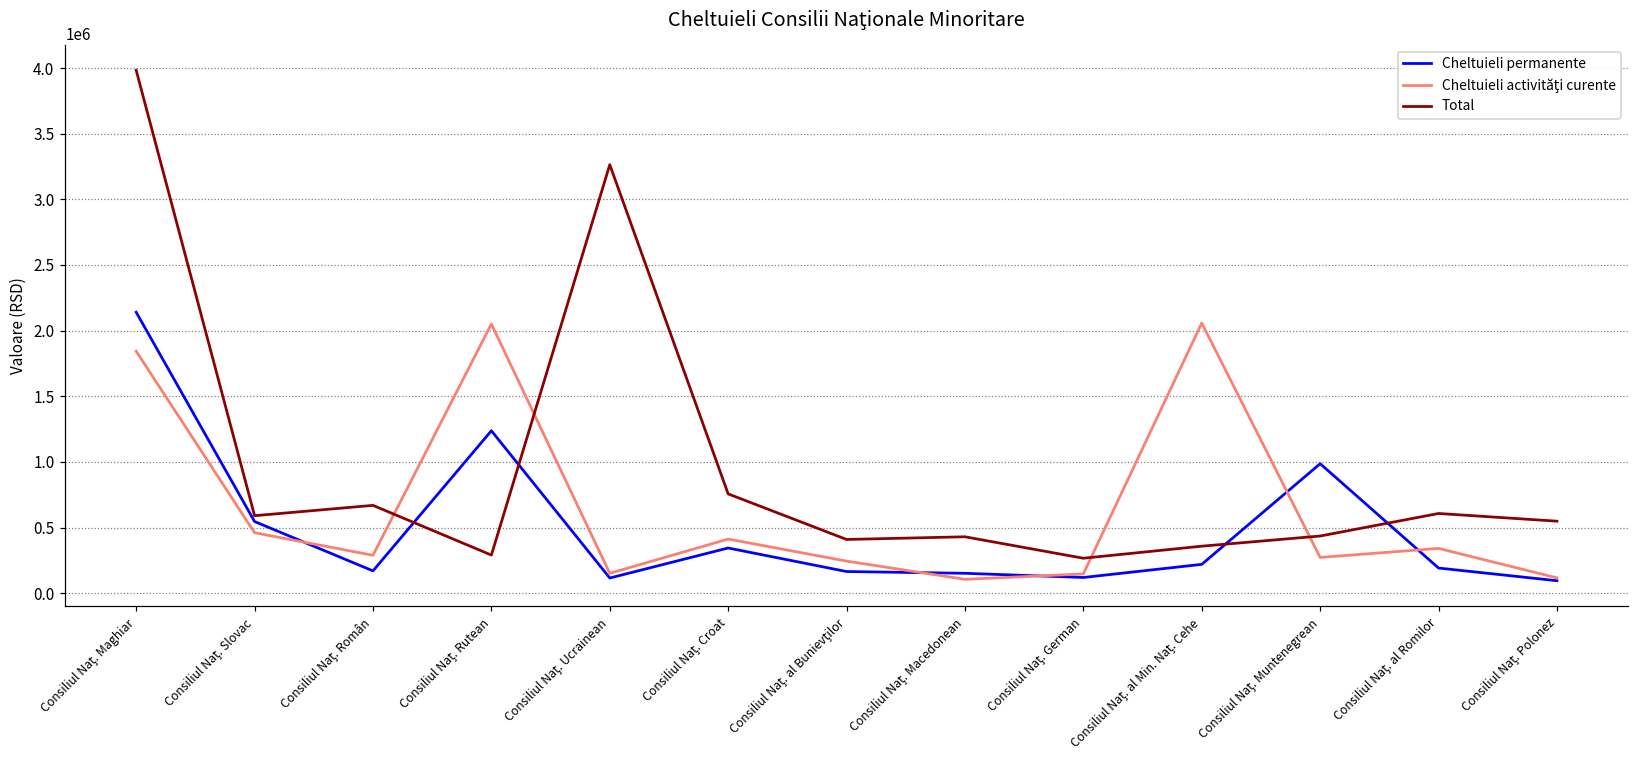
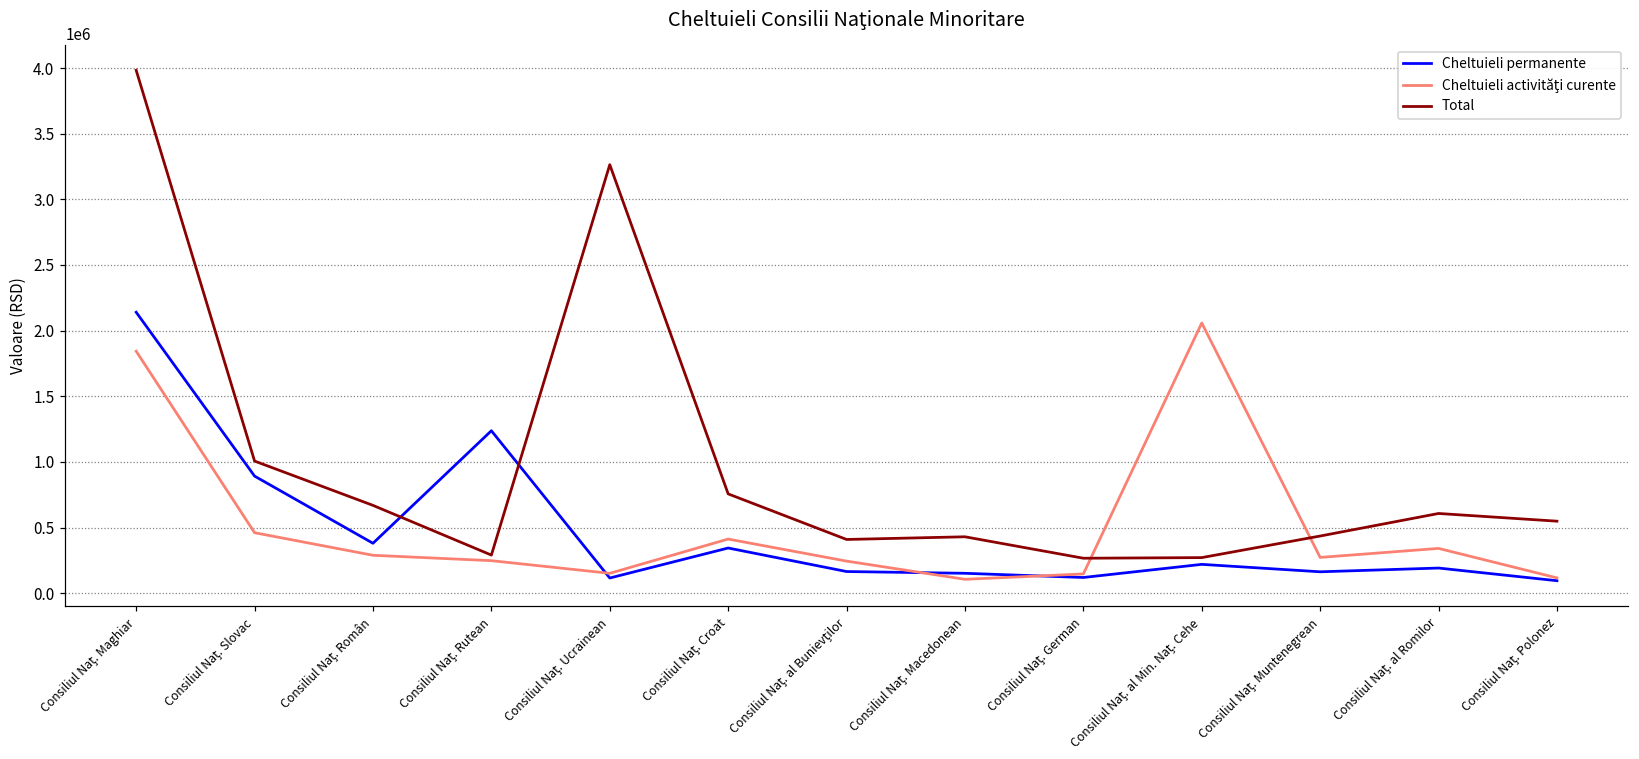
Cheltuieli permanente, Consiliul Naţ. Slovac: 550000 -> 890000
Total, Consiliul Naţ. Slovac: 590000 -> 1010000
Cheltuieli permanente, Consiliul Naţ. Român: 170000 -> 380000
Cheltuieli activităţi curente, Consiliul Naţ. Rutean: 2050000 -> 250000
Total, Consiliul Naţ. al Min. Naţ. Cehe: 360000 -> 270000
Cheltuieli permanente, Consiliul Naţ. Muntenegrean: 990000 -> 160000
